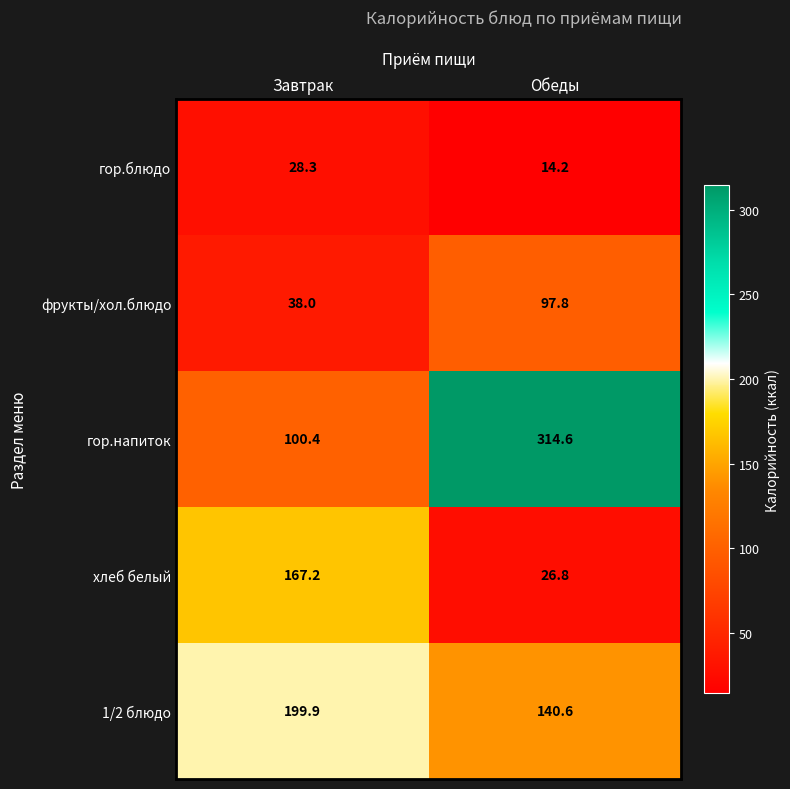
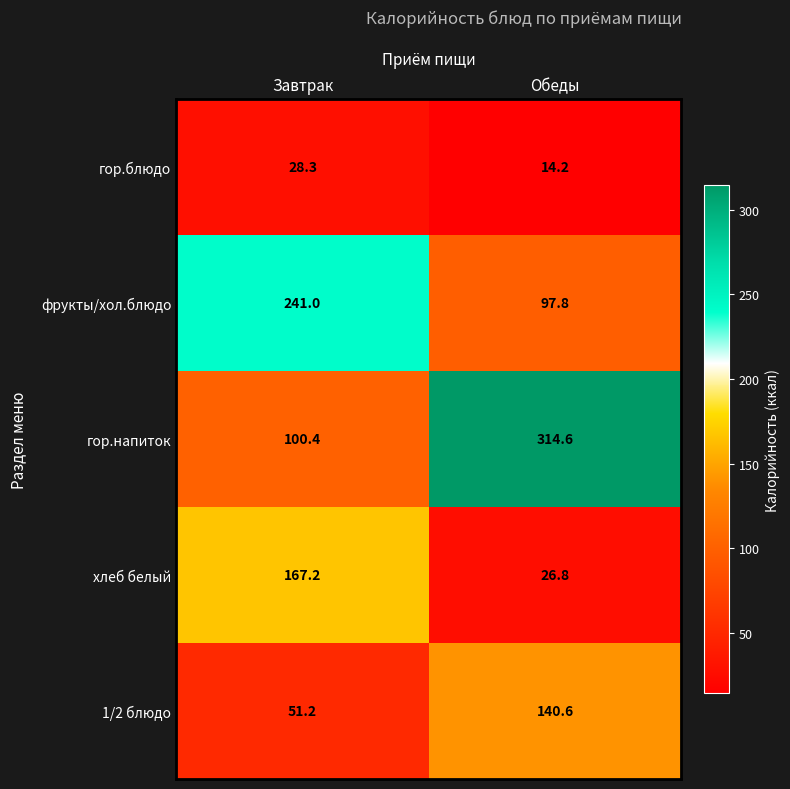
фрукты/хол.блюдо, Завтрак: 38.0 -> 241.0
1/2 блюдо, Завтрак: 199.9 -> 51.2
